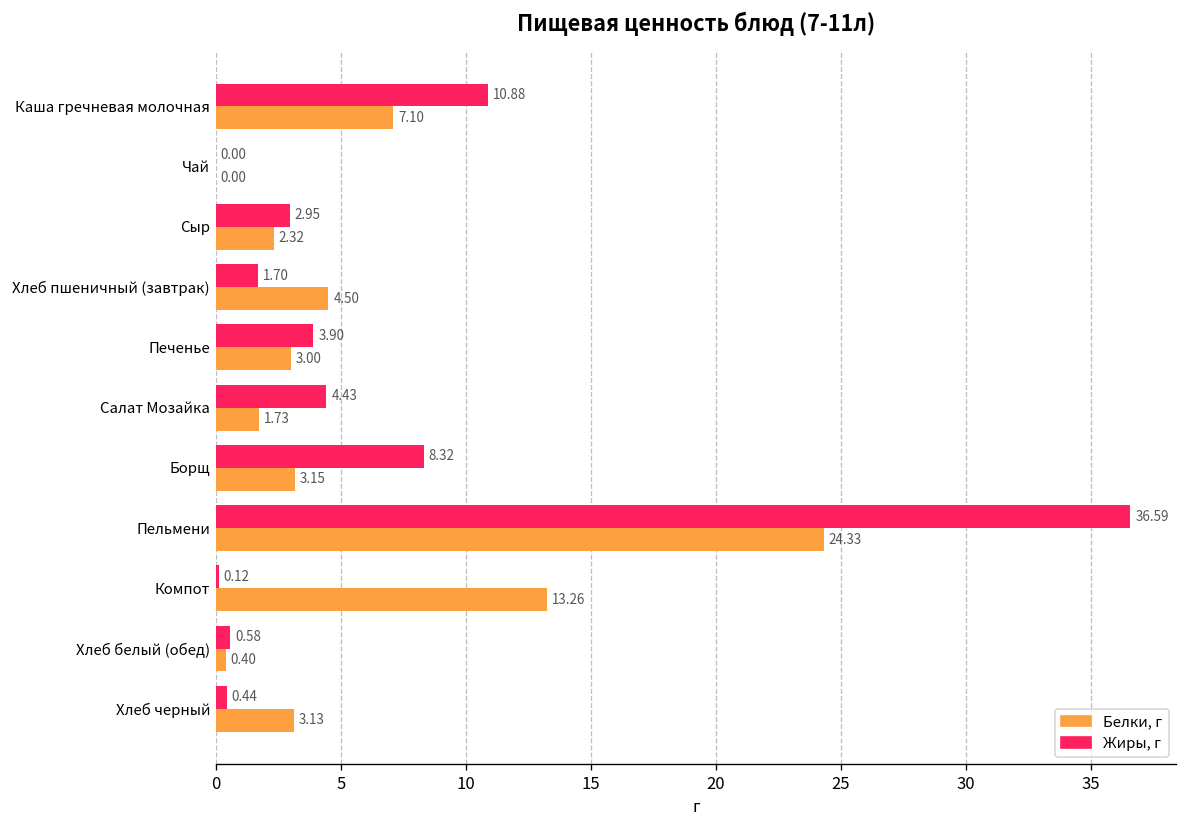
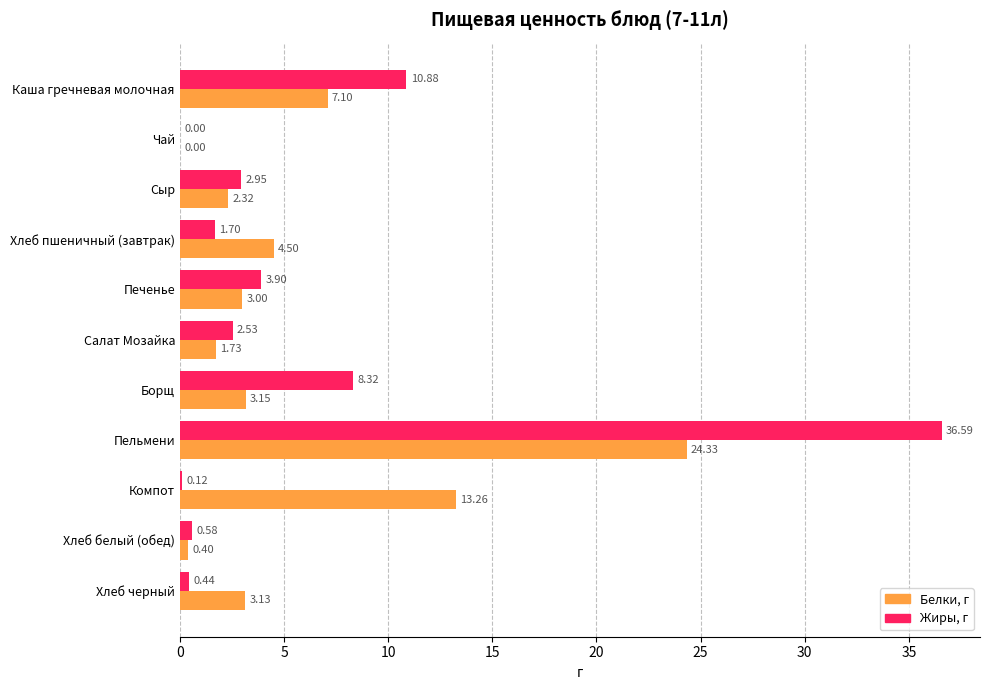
Жиры, г, Салат Мозайка: 4.43 -> 2.53
